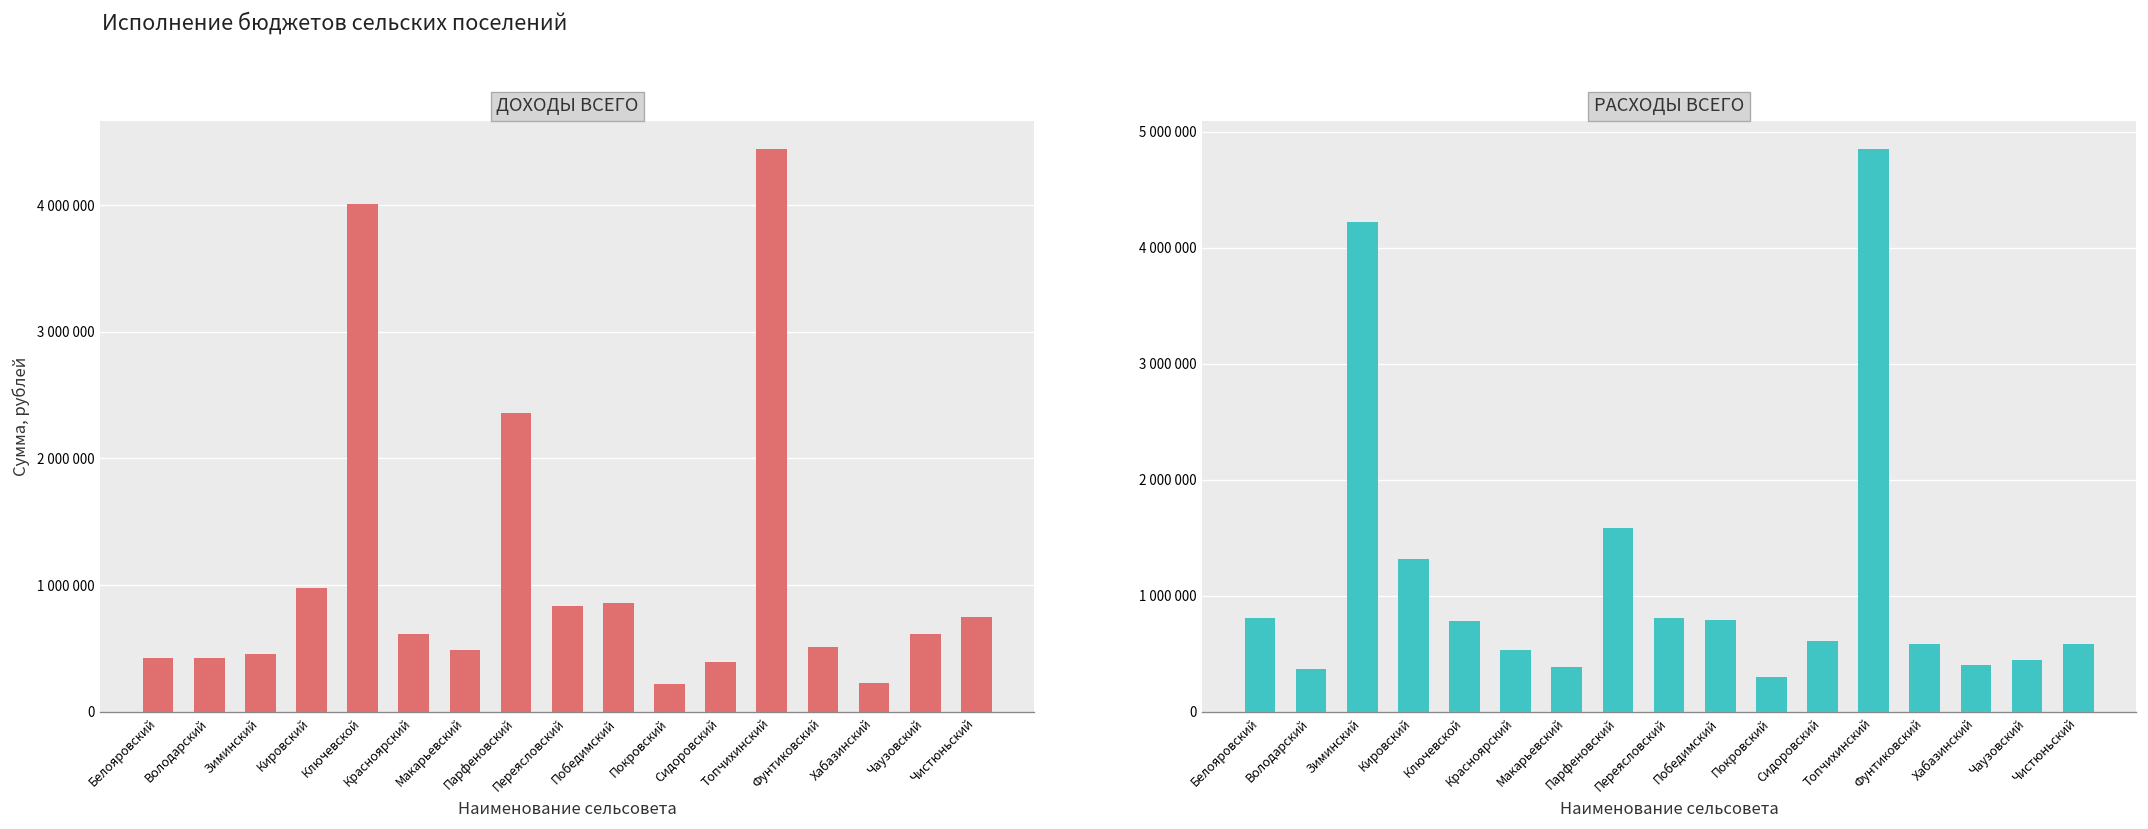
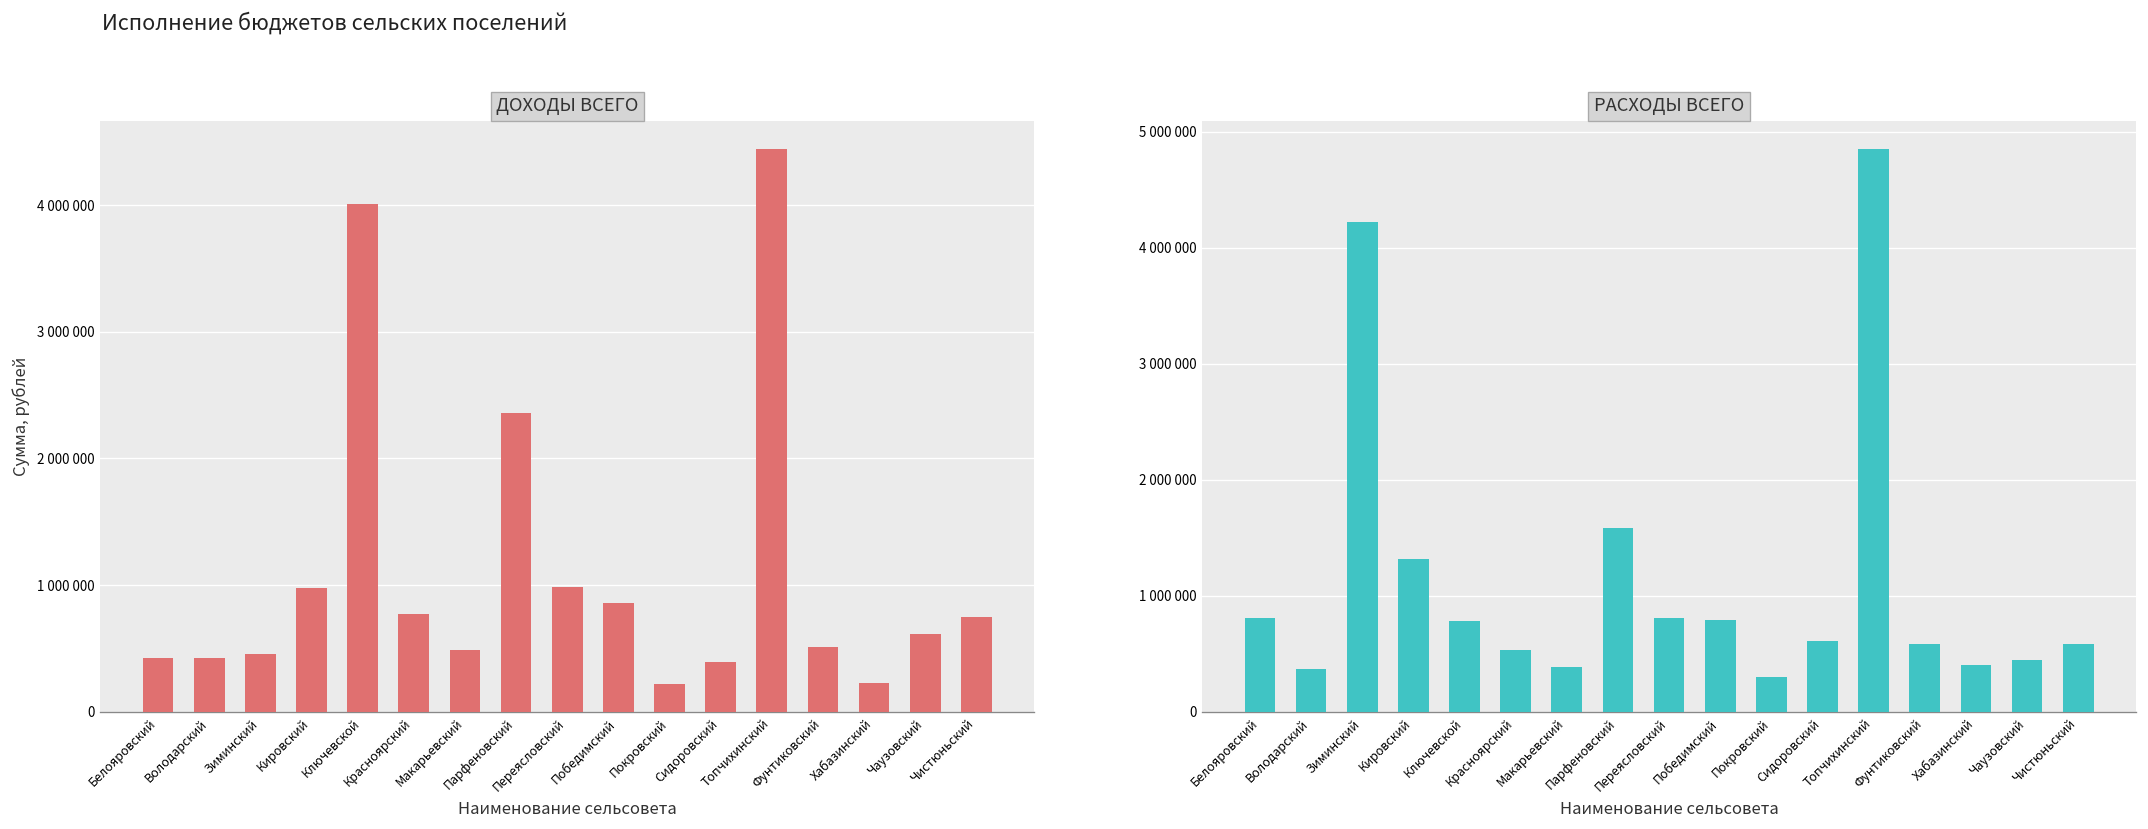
ДОХОДЫ ВСЕГО, Красноярский: 610000 -> 770000
ДОХОДЫ ВСЕГО, Переясловский: 840000 -> 990000
